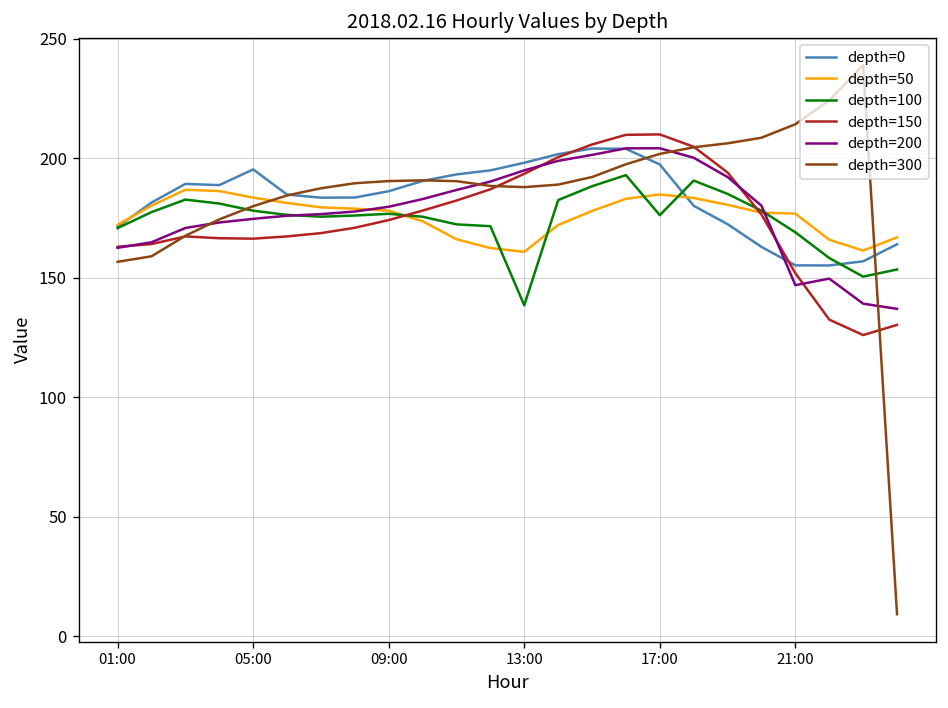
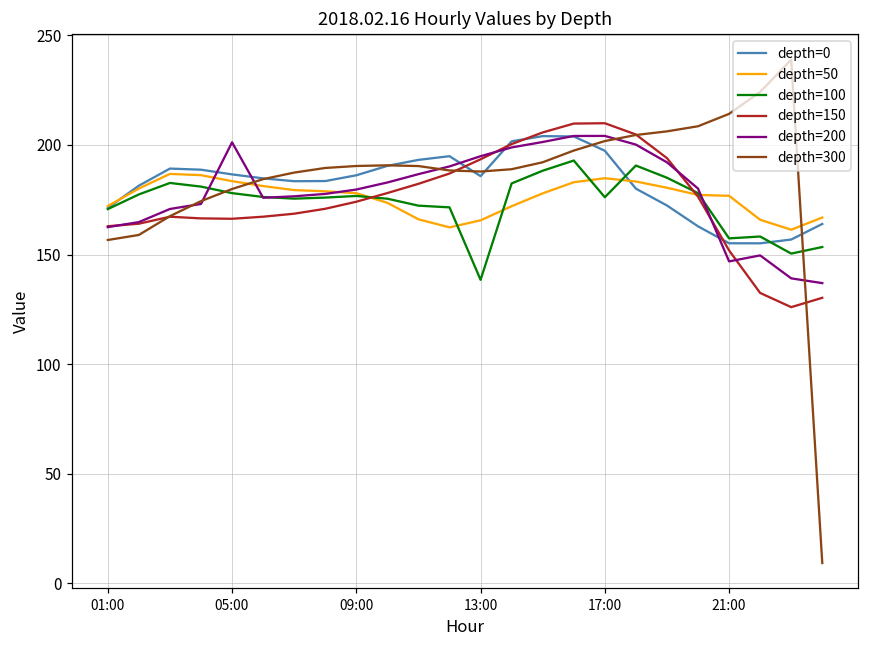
depth=0, 05:00: 195 -> 187
depth=200, 05:00: 175 -> 201
depth=0, 13:00: 198 -> 186
depth=50, 13:00: 161 -> 166
depth=100, 21:00: 169 -> 157
